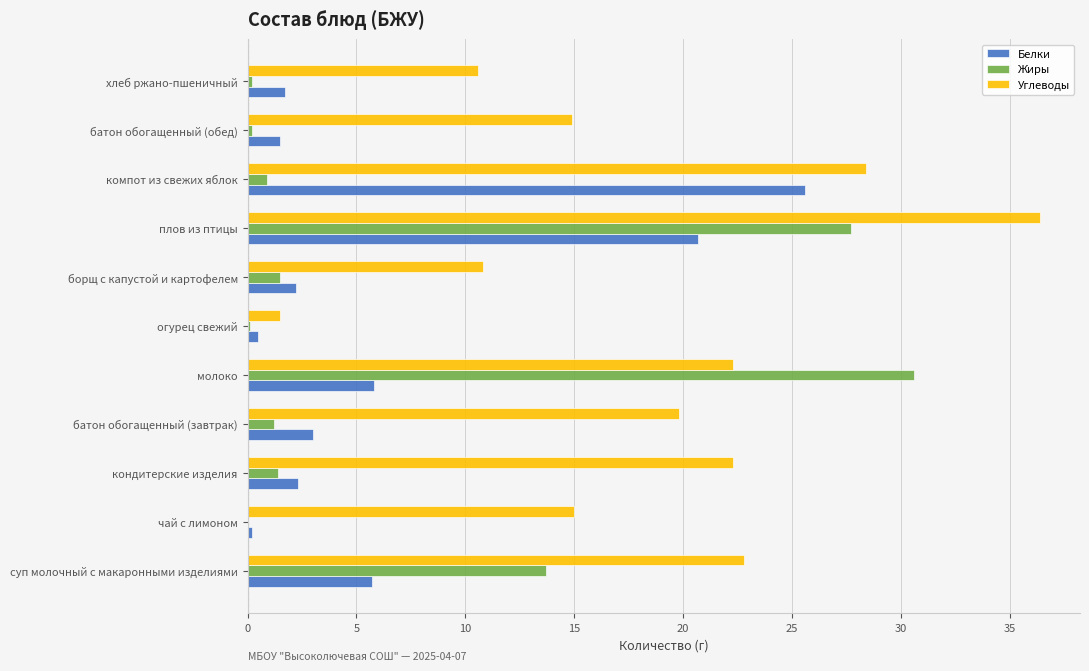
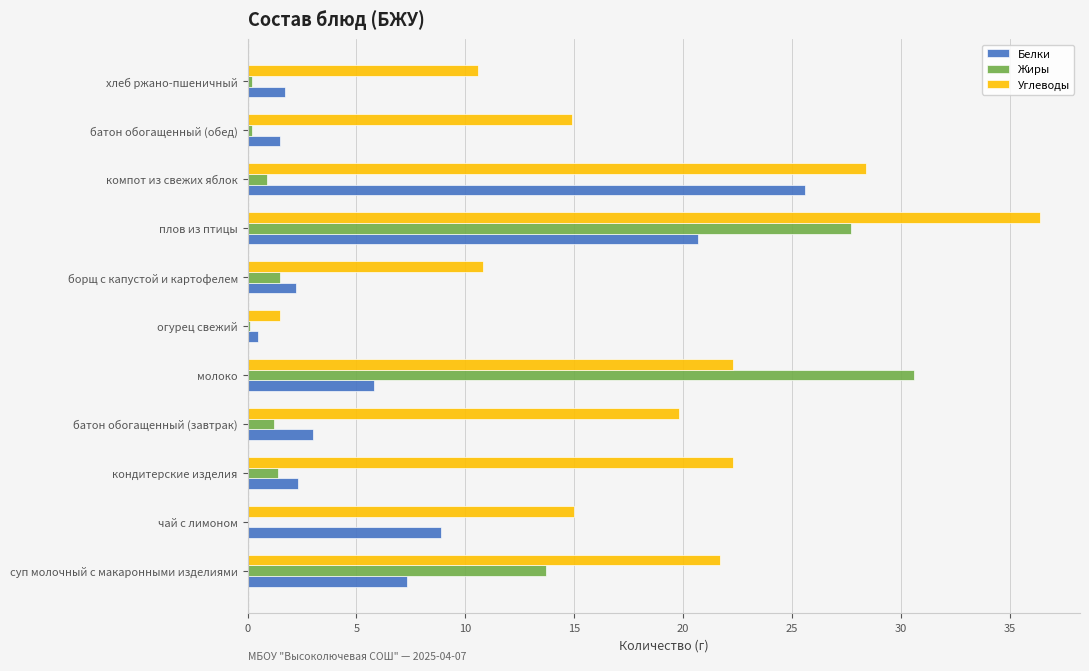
Белки, чай с лимоном: 0.2 -> 8.9
Углеводы, суп молочный с макаронными изделиями: 22.8 -> 21.7
Белки, суп молочный с макаронными изделиями: 5.7 -> 7.3
